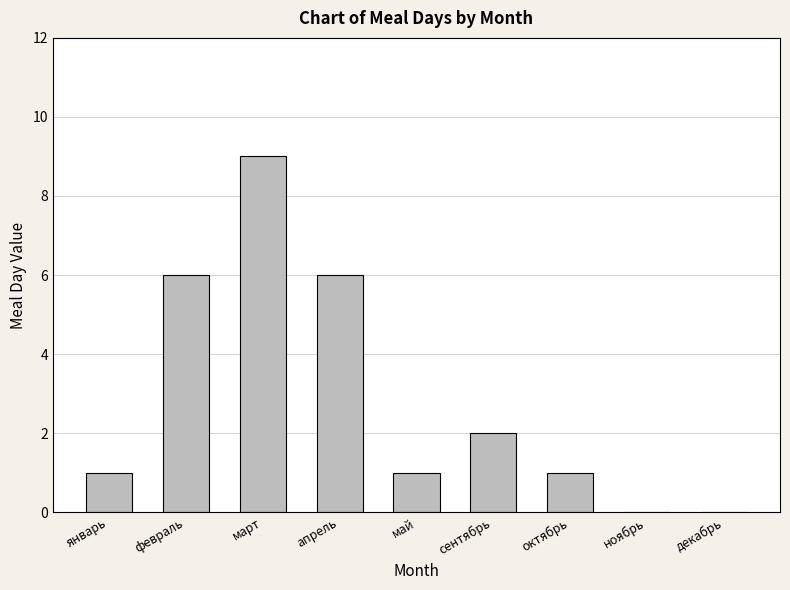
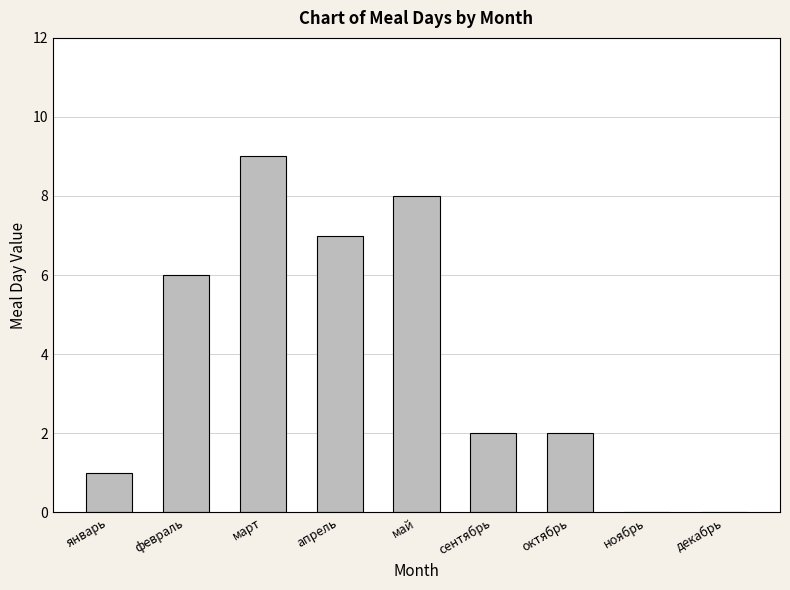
апрель: 6 -> 7
май: 1 -> 8
октябрь: 1 -> 2
